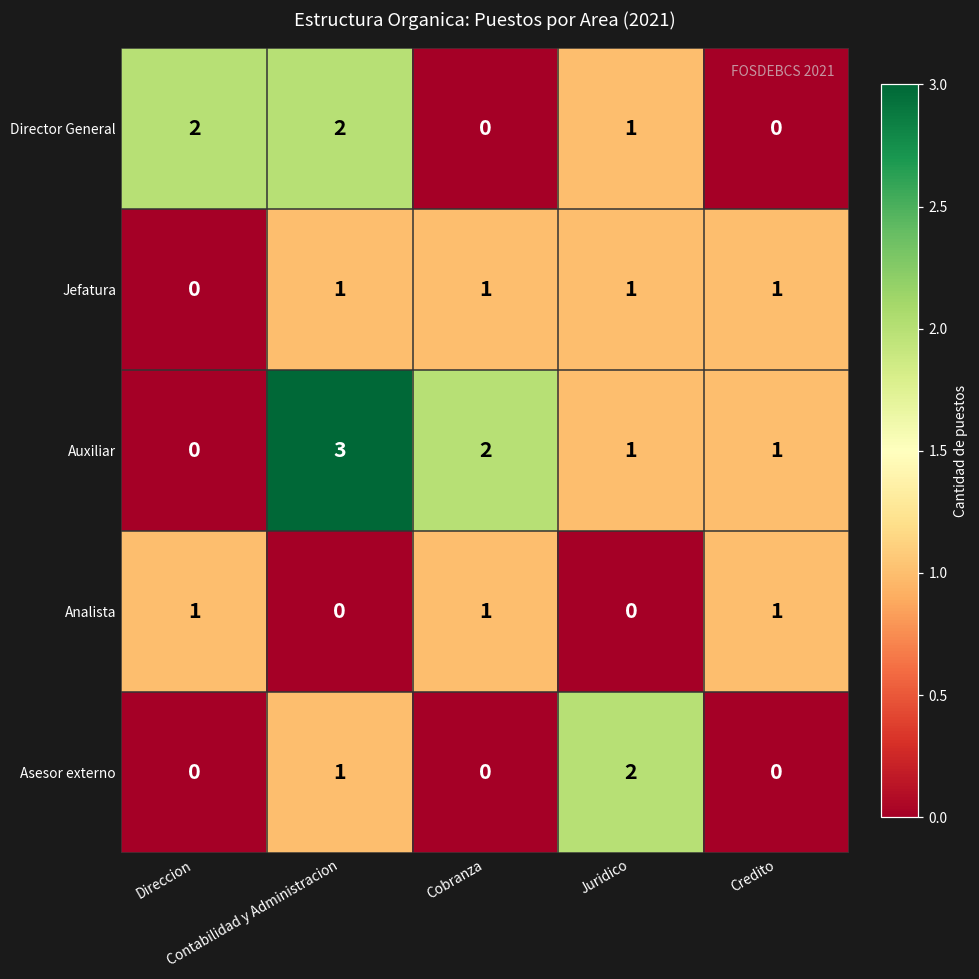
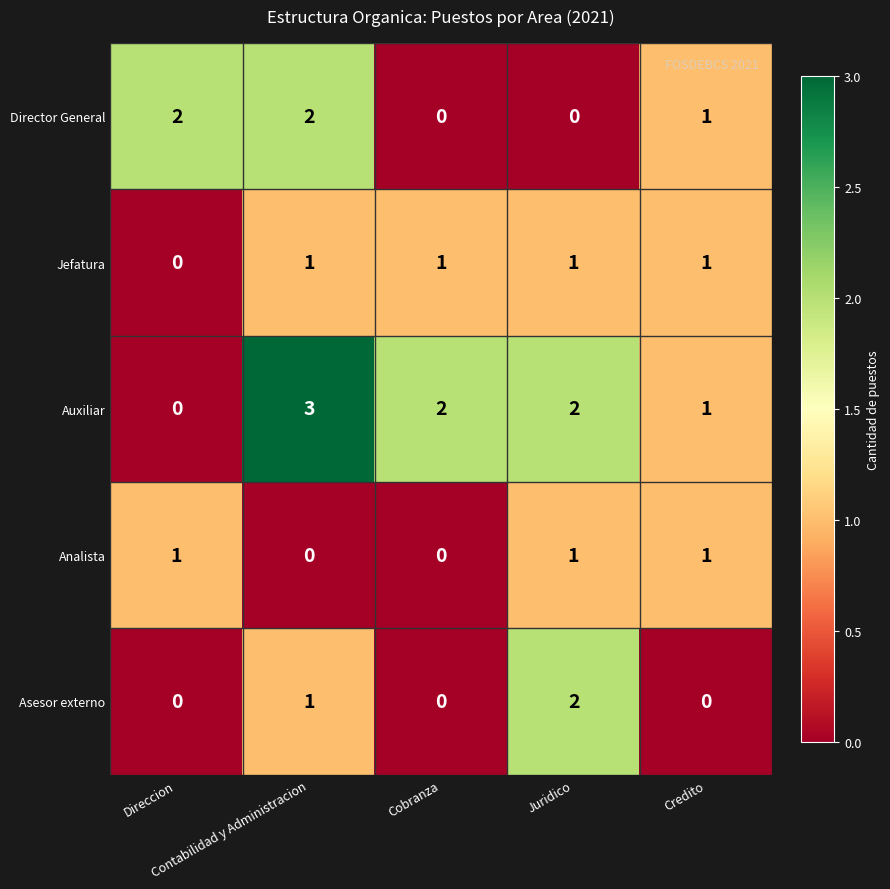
Director General, Juridico: 1 -> 0
Director General, Credito: 0 -> 1
Auxiliar, Juridico: 1 -> 2
Analista, Cobranza: 1 -> 0
Analista, Juridico: 0 -> 1
